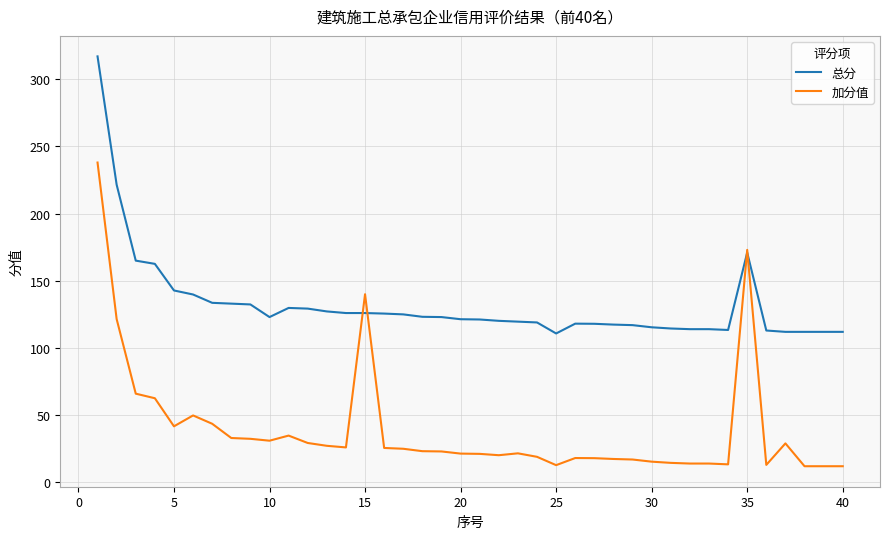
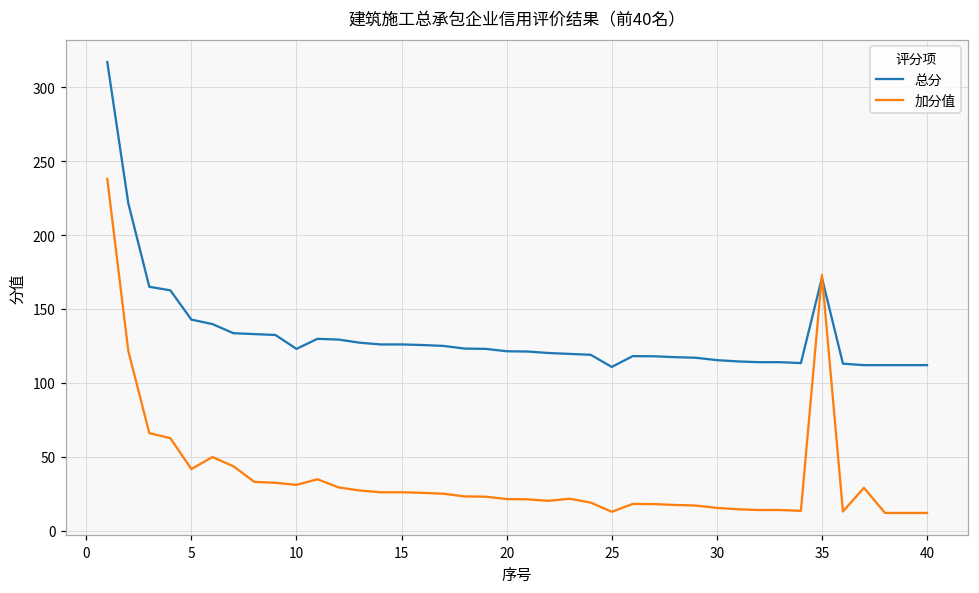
加分值, 15: 140 -> 26
